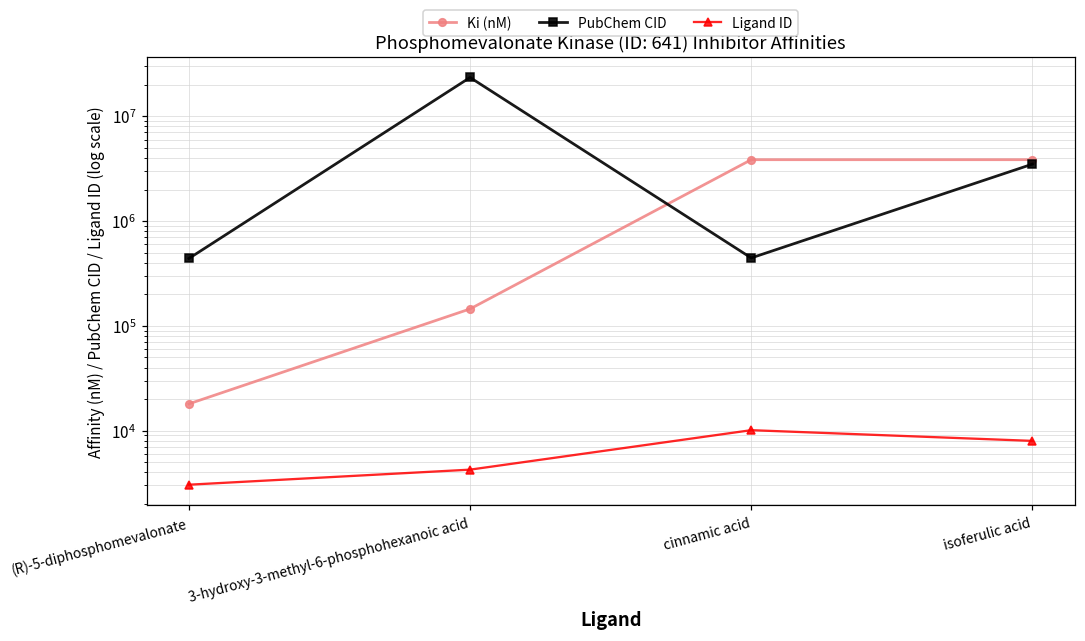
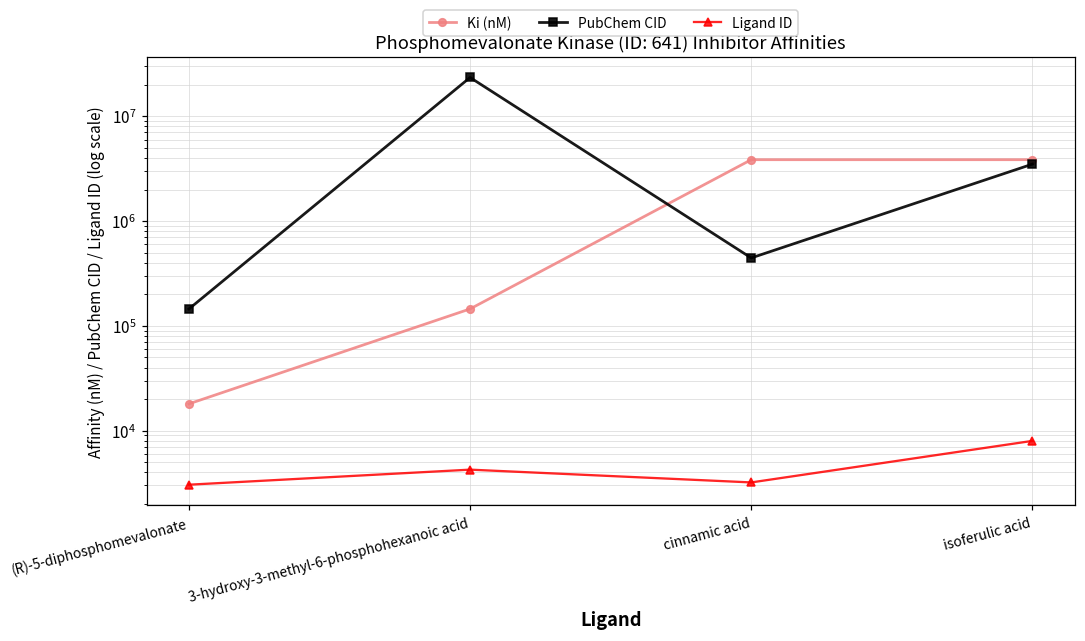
PubChem CID, (R)-5-diphosphomevalonate: 400000 -> 140000
Ligand ID, cinnamic acid: 10000 -> 3200
